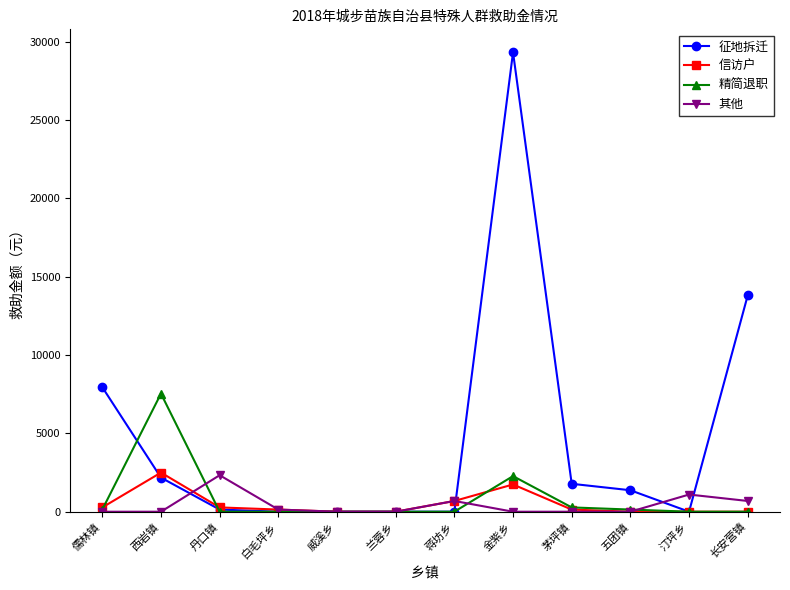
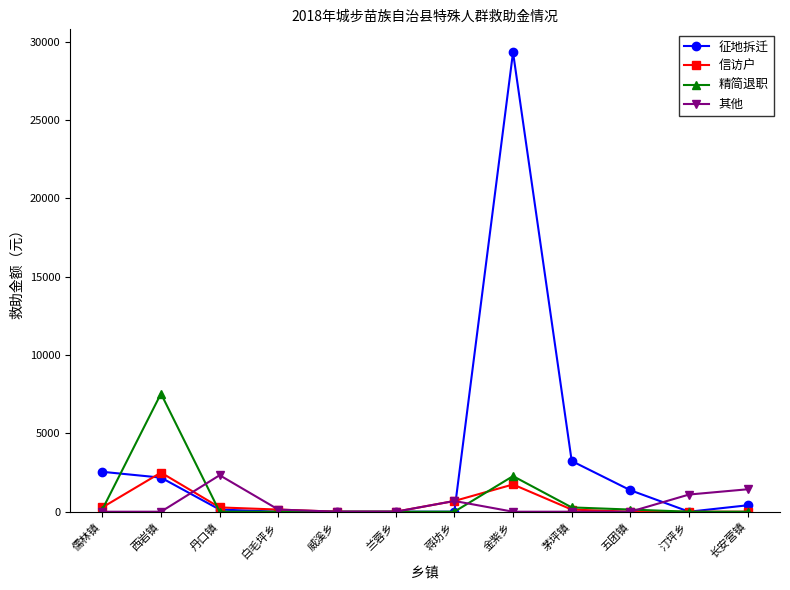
征地拆迁, 儒林镇: 7900 -> 2500
征地拆迁, 茅坪镇: 1800 -> 3200
征地拆迁, 长安营镇: 13800 -> 400
其他, 长安营镇: 700 -> 1400
